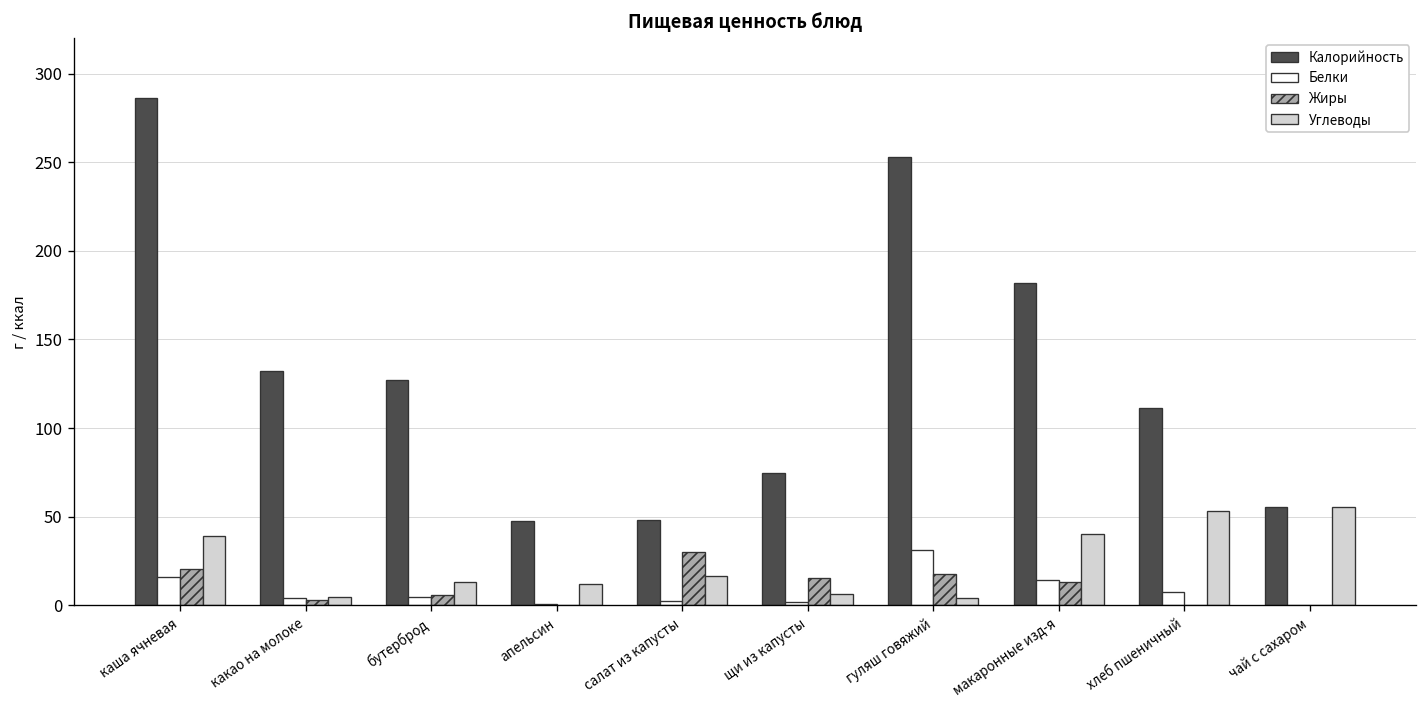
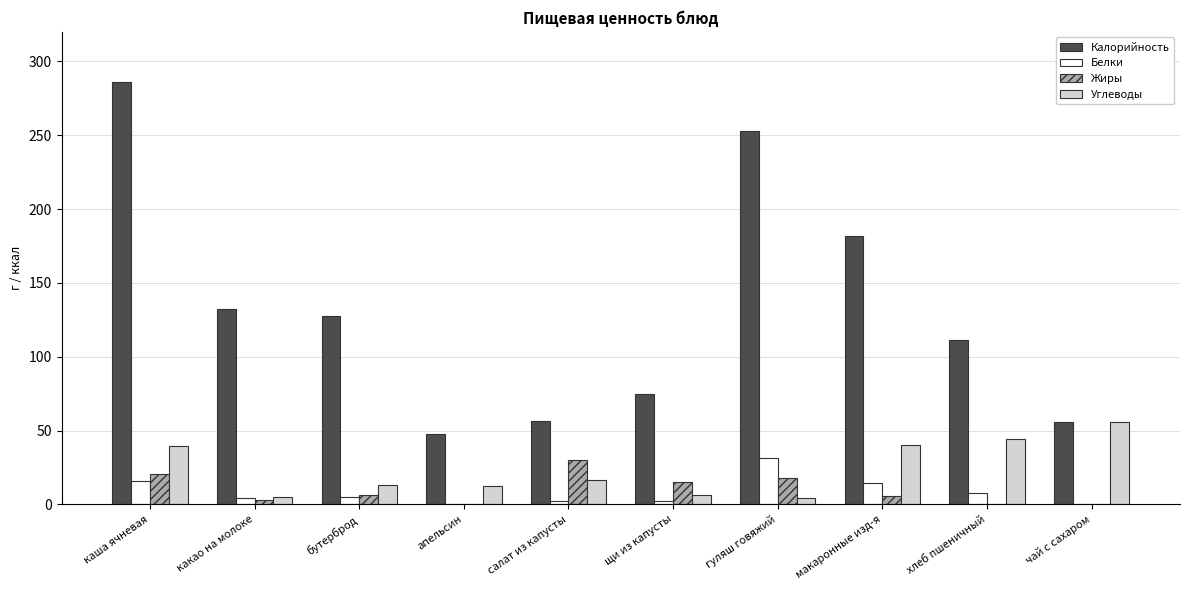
Калорийность, салат из капусты: 48 -> 57
Жиры, макаронные изд-я: 13 -> 6
Углеводы, хлеб пшеничный: 53 -> 45
